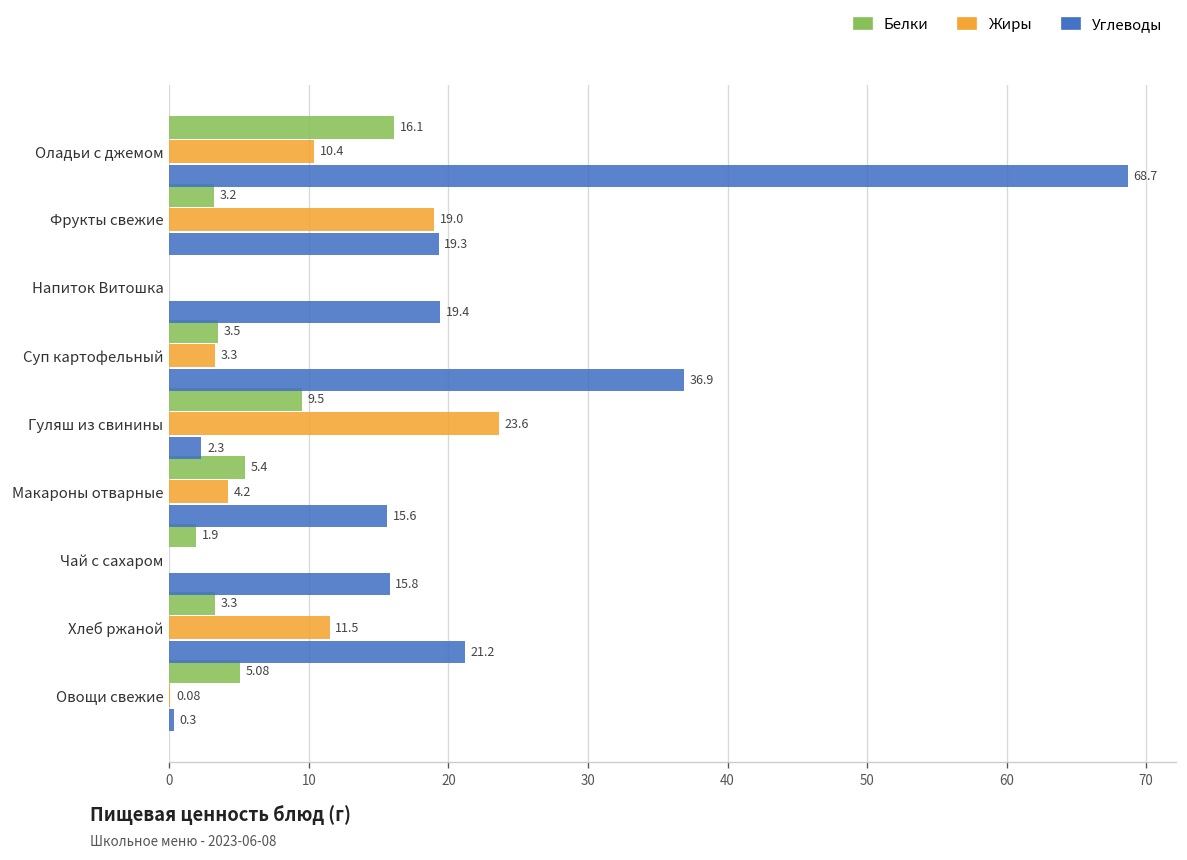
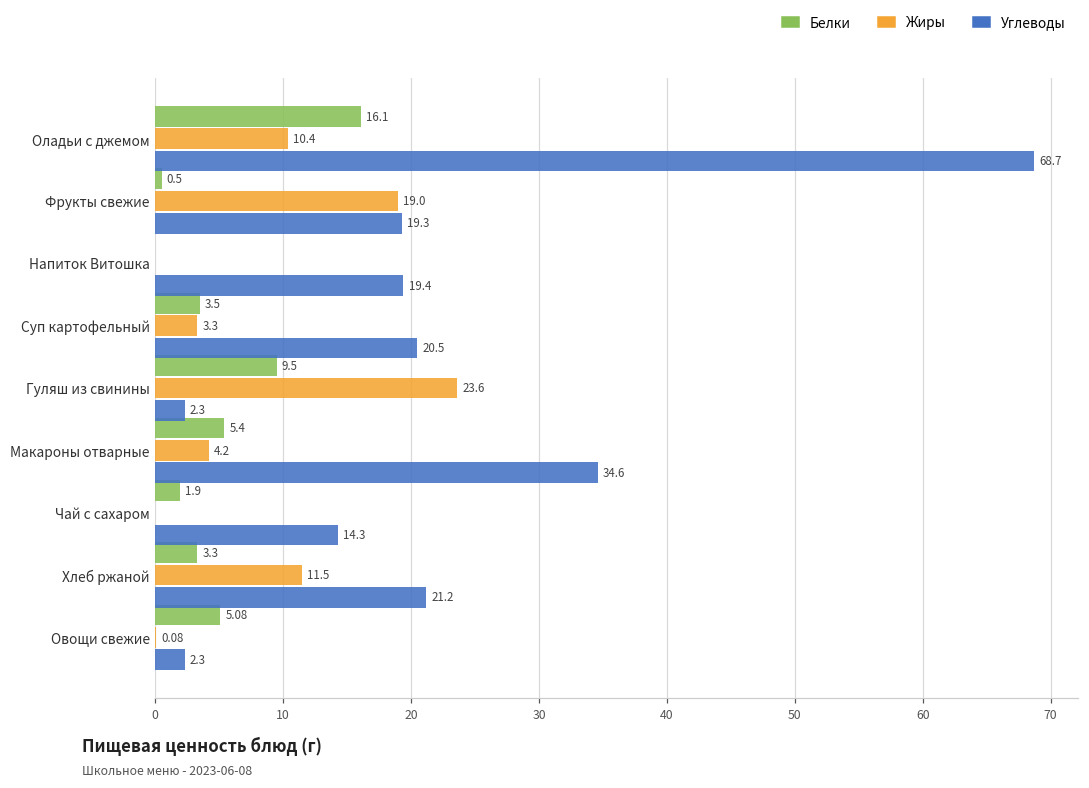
Белки, Фрукты свежие: 3.2 -> 0.5
Углеводы, Суп картофельный: 36.9 -> 20.5
Углеводы, Макароны отварные: 15.6 -> 34.6
Углеводы, Чай с сахаром: 15.8 -> 14.3
Углеводы, Овощи свежие: 0.3 -> 2.3
